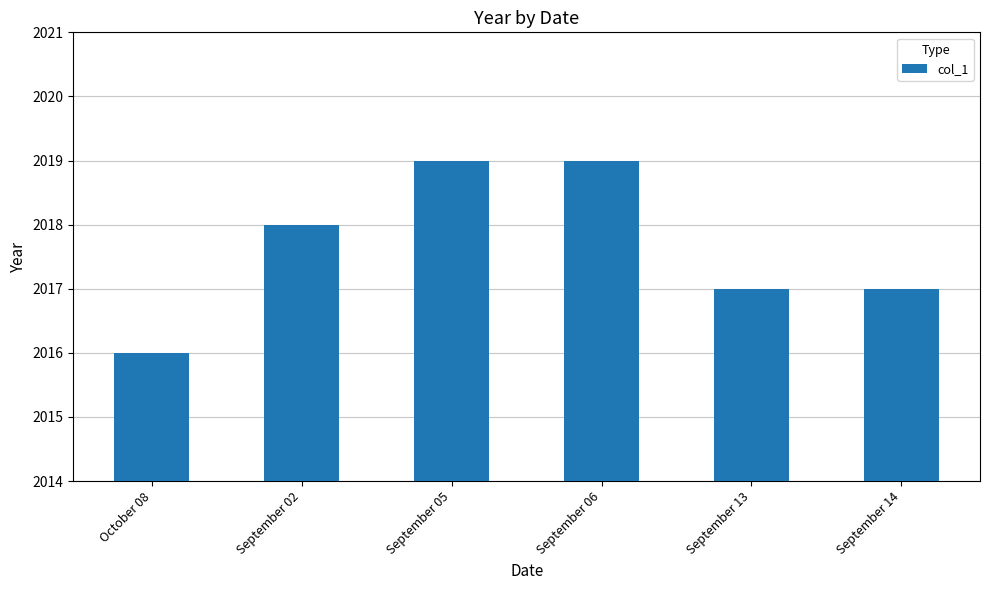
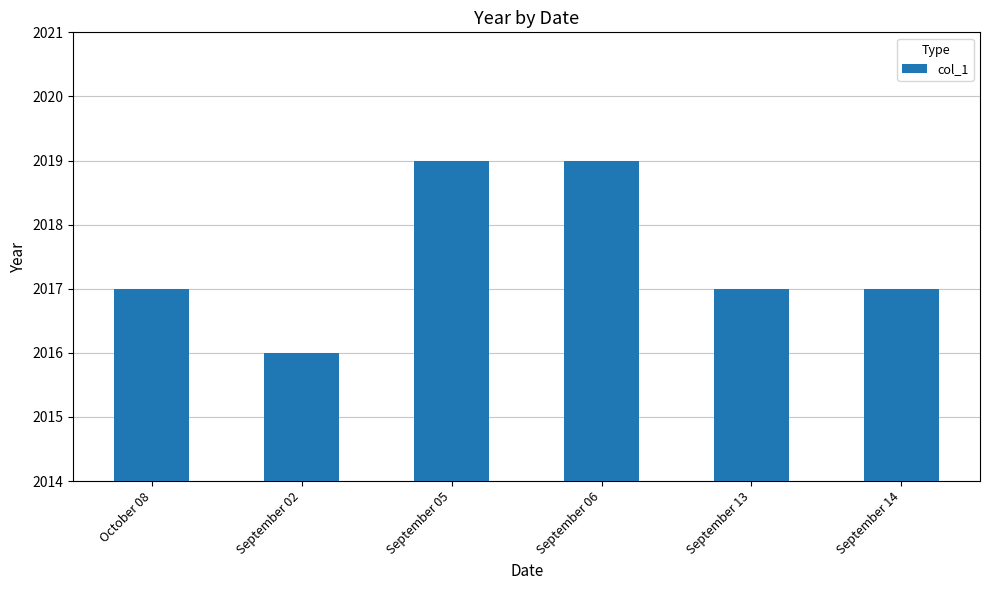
October 08: 2016 -> 2017
September 02: 2018 -> 2016
